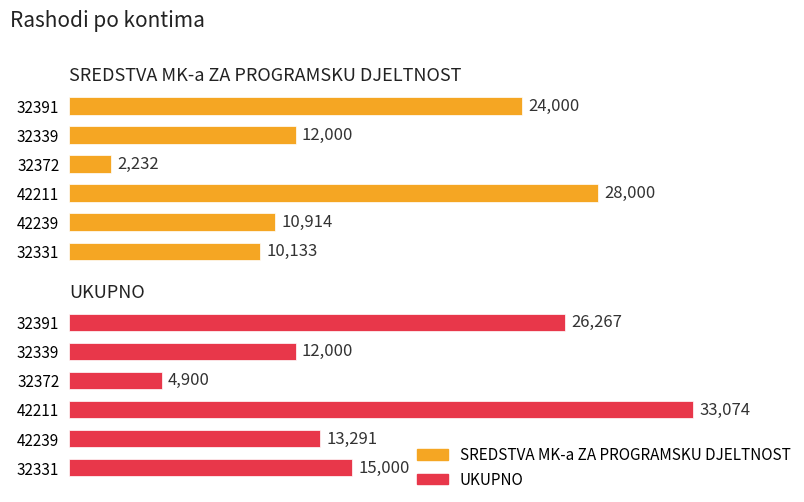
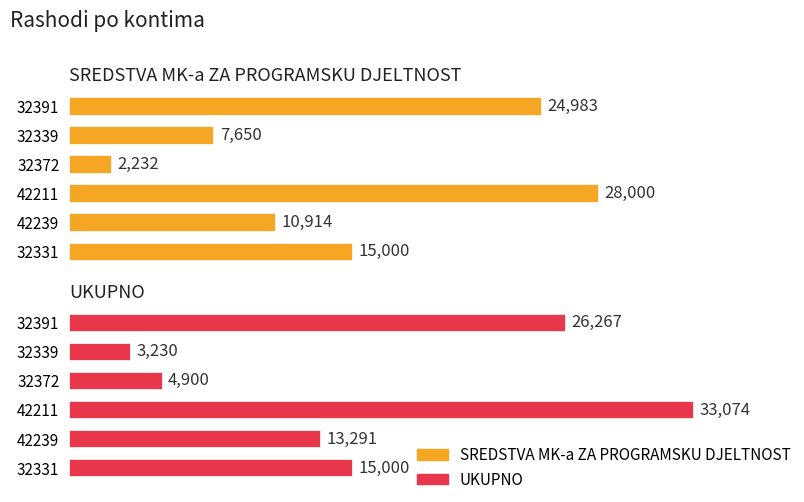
SREDSTVA MK-a ZA PROGRAMSKU DJELTNOST, 32391: 24,000 -> 24,983
SREDSTVA MK-a ZA PROGRAMSKU DJELTNOST, 32339: 12,000 -> 7,650
SREDSTVA MK-a ZA PROGRAMSKU DJELTNOST, 32331: 10,133 -> 15,000
UKUPNO, 32339: 12,000 -> 3,230
